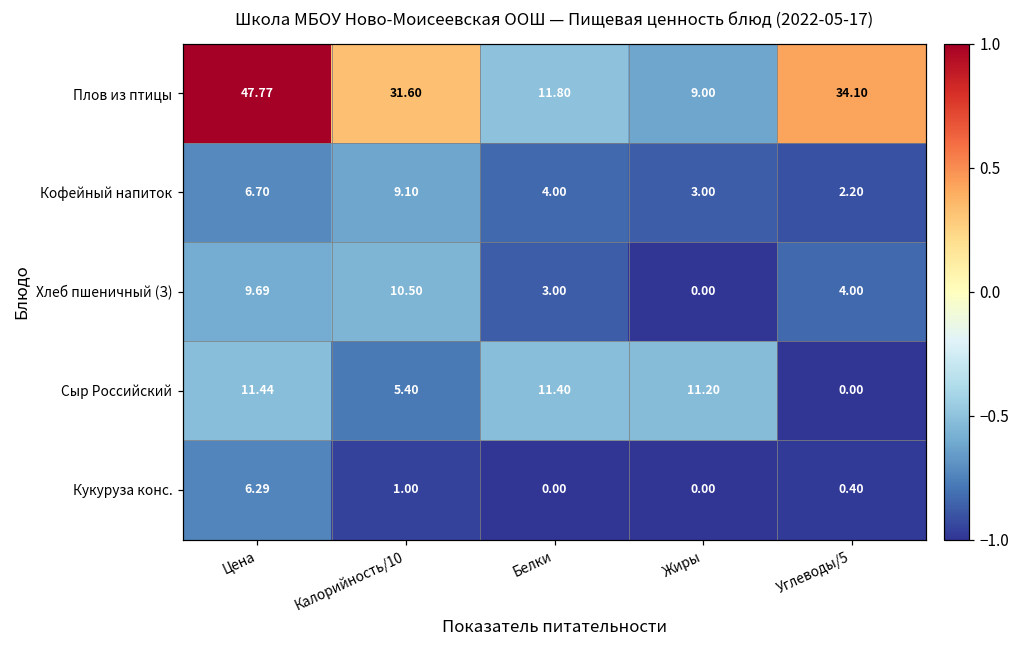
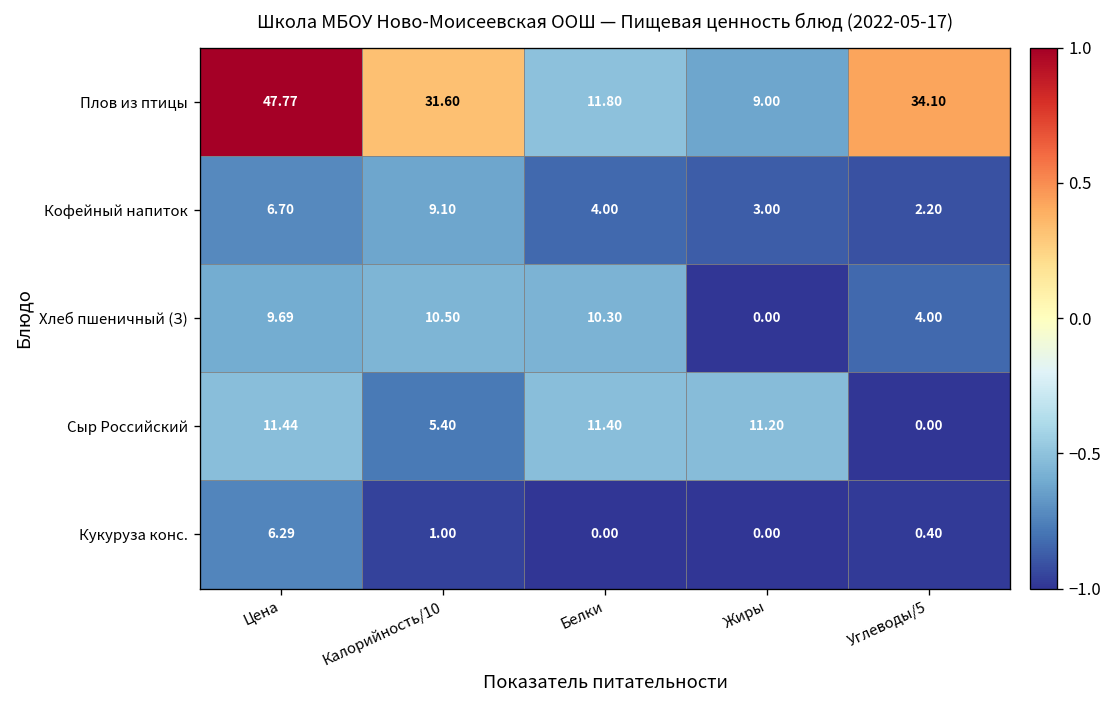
Хлеб пшеничный (З), Белки: 3.00 -> 10.30
